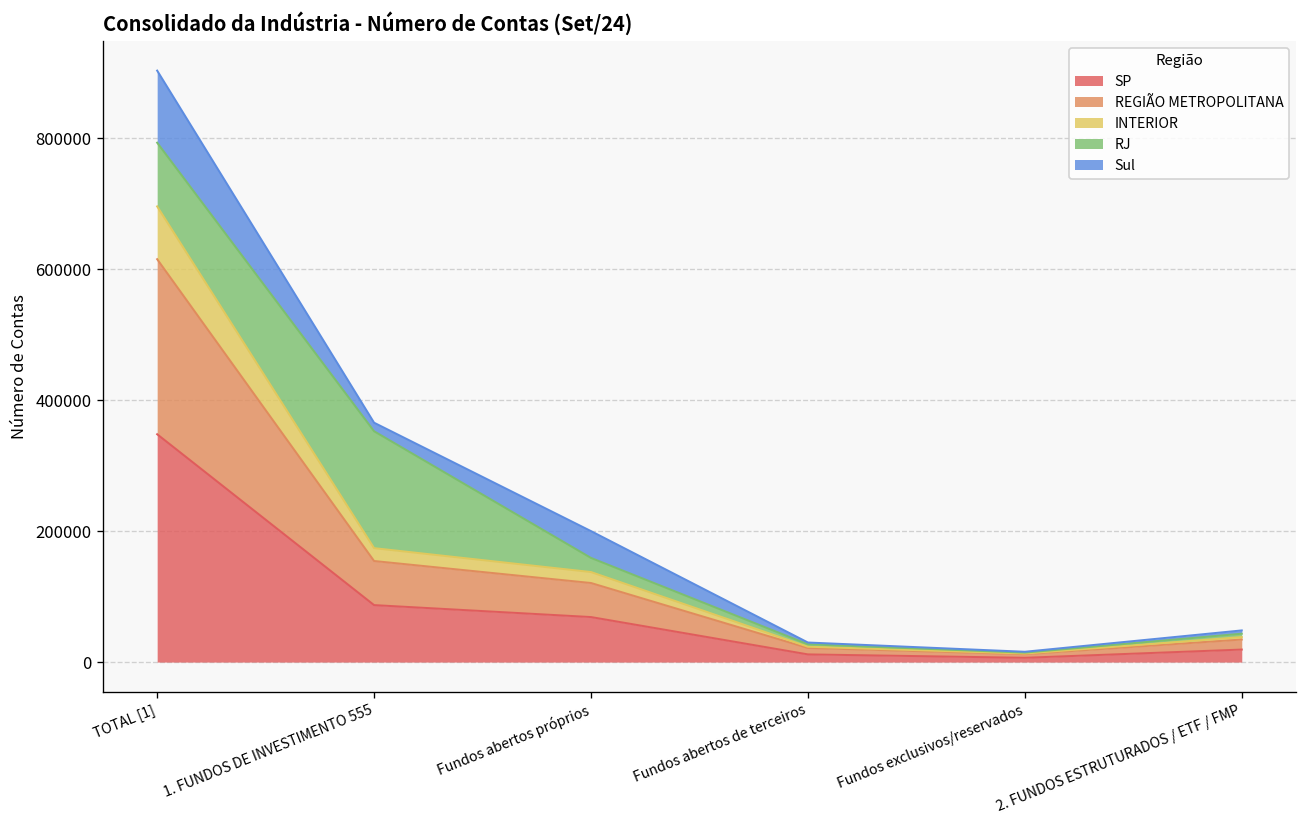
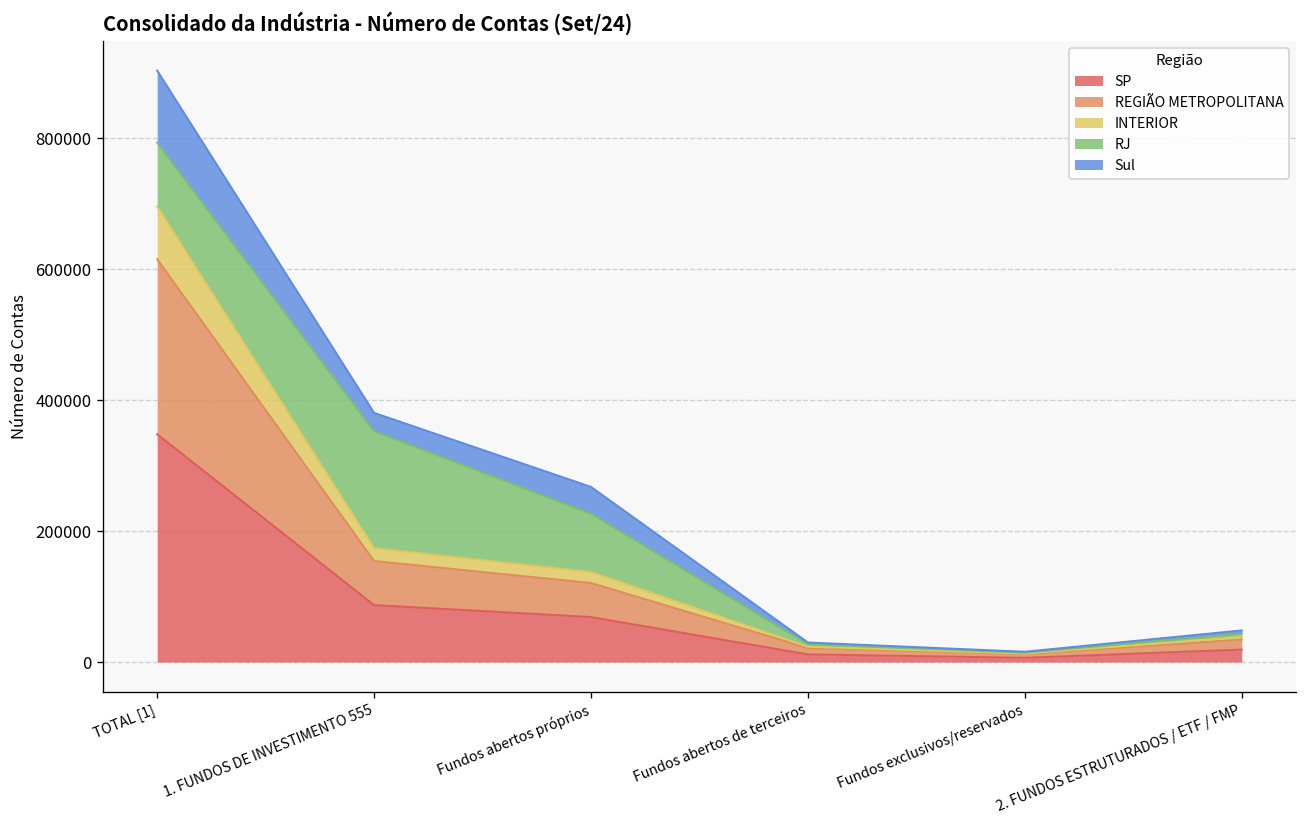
Sul, 1. FUNDOS DE INVESTIMENTO 555: 10000 -> 30000
RJ, Fundos abertos próprios: 20000 -> 90000
